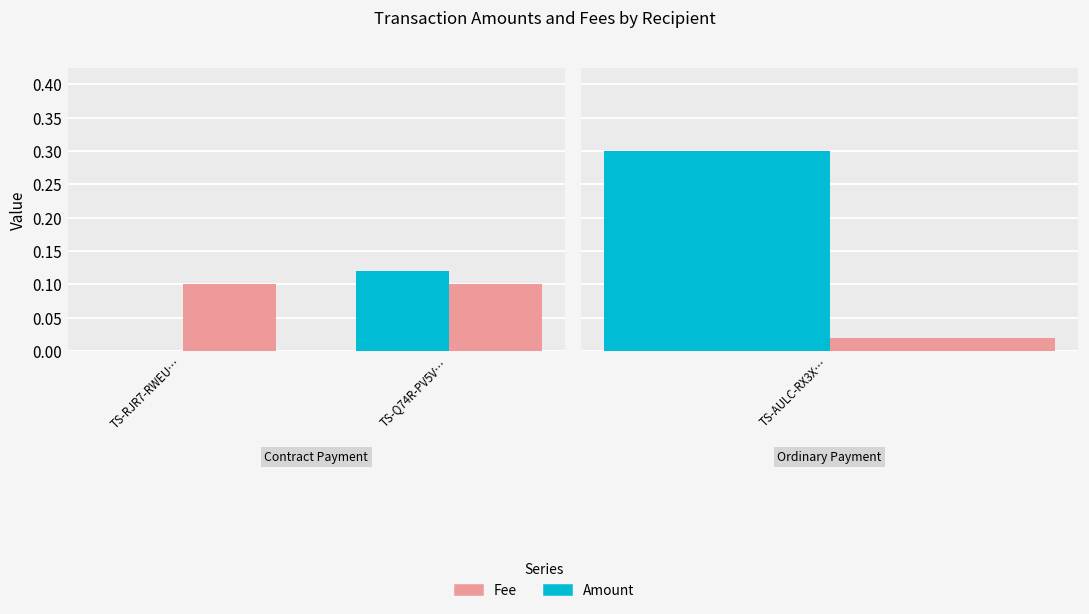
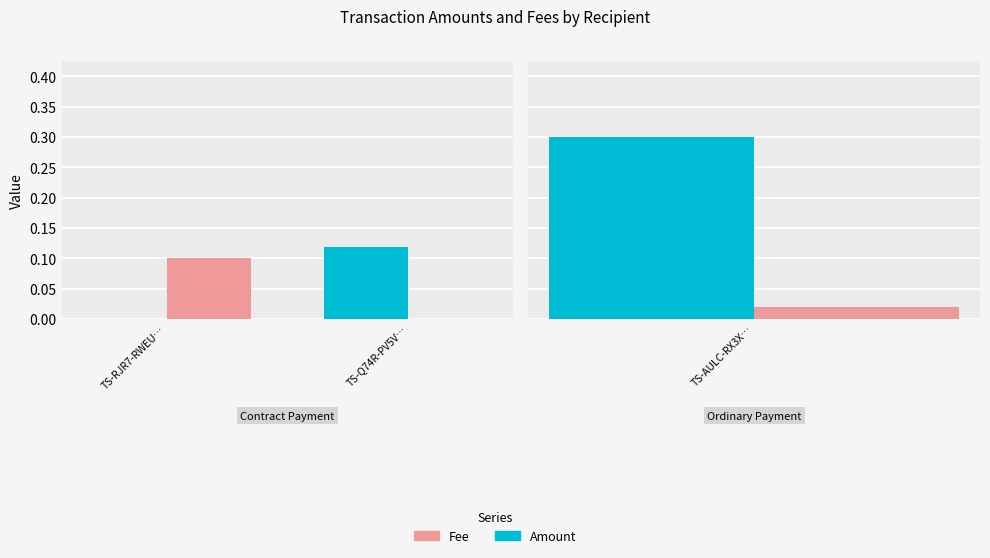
Contract Payment, Fee, TS-Q74R-PV5V…: 0.1 -> 0.0
